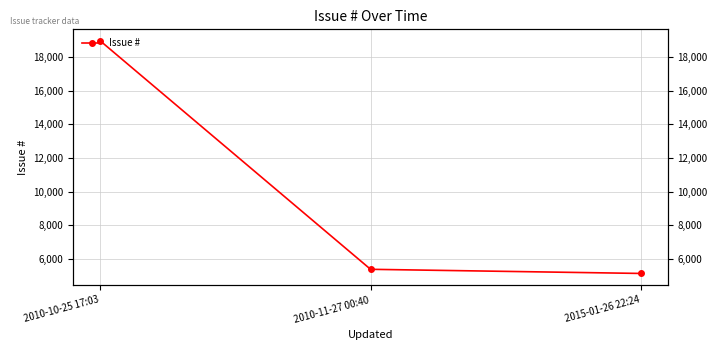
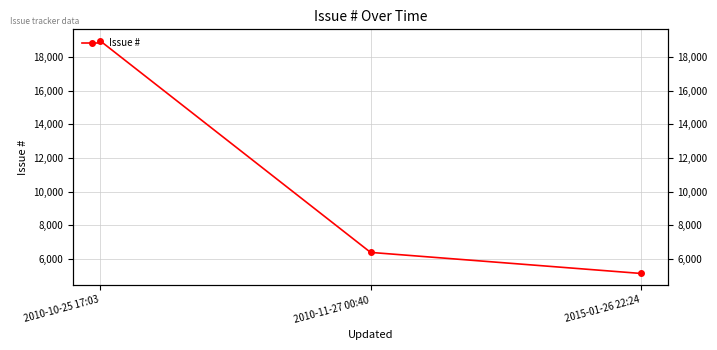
2010-11-27 00:40: 5,400 -> 6,400
